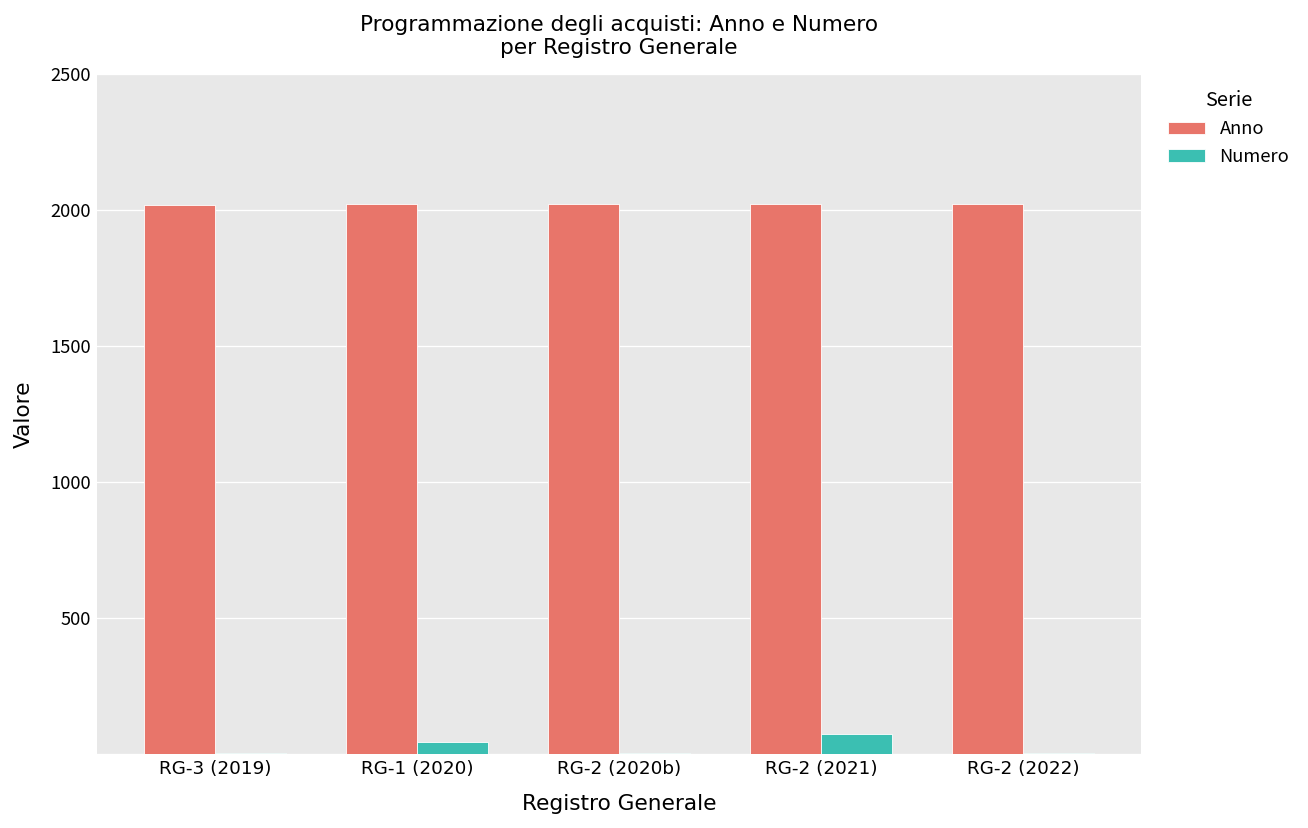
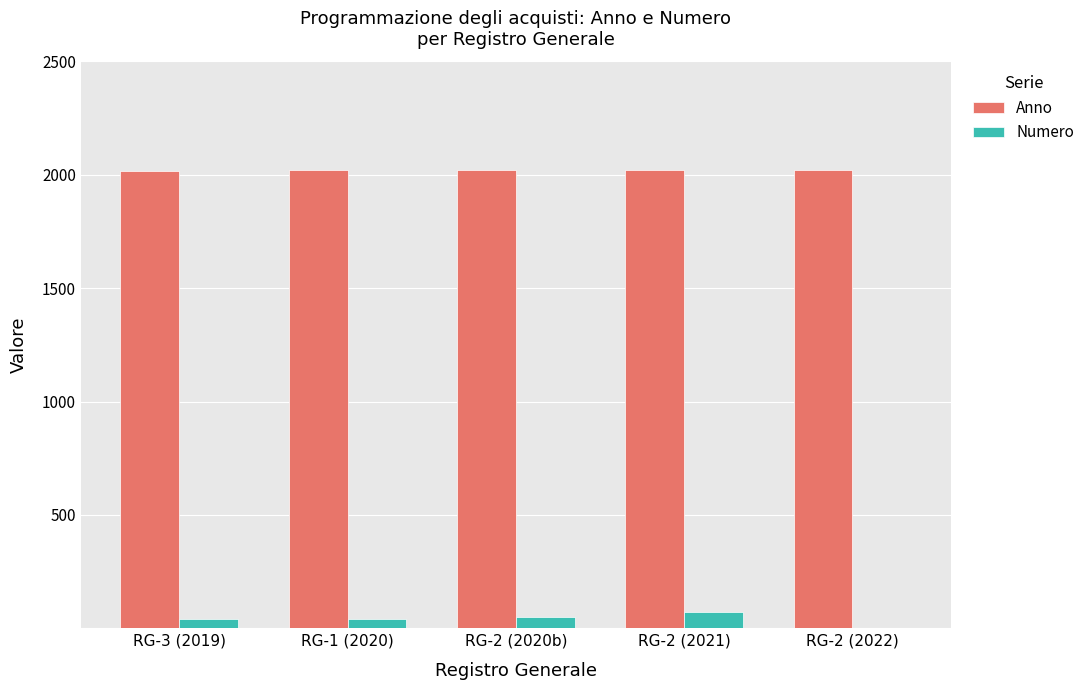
Numero, RG-3 (2019): 0 -> 40
Numero, RG-2 (2020b): 0 -> 50
